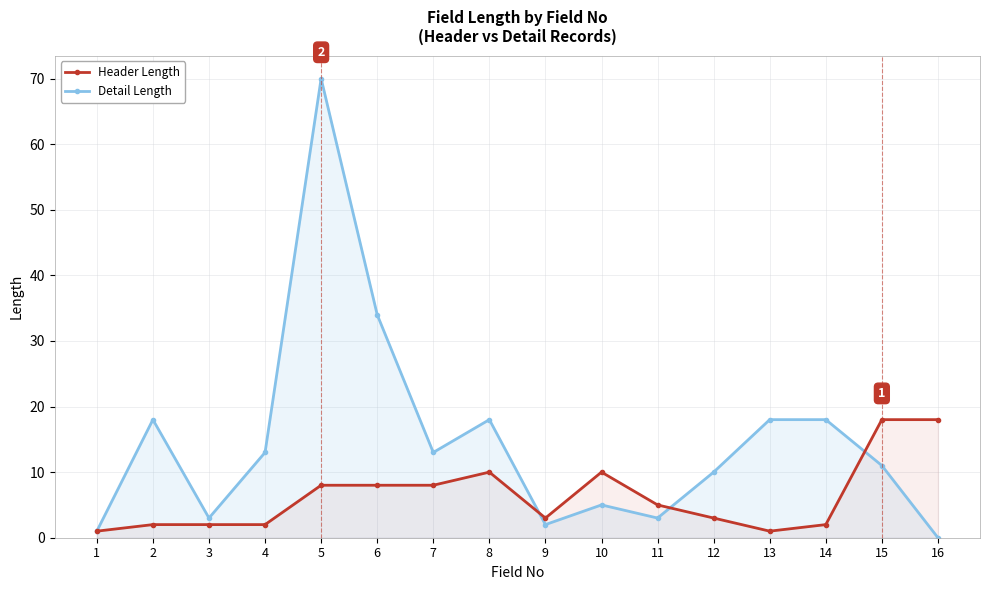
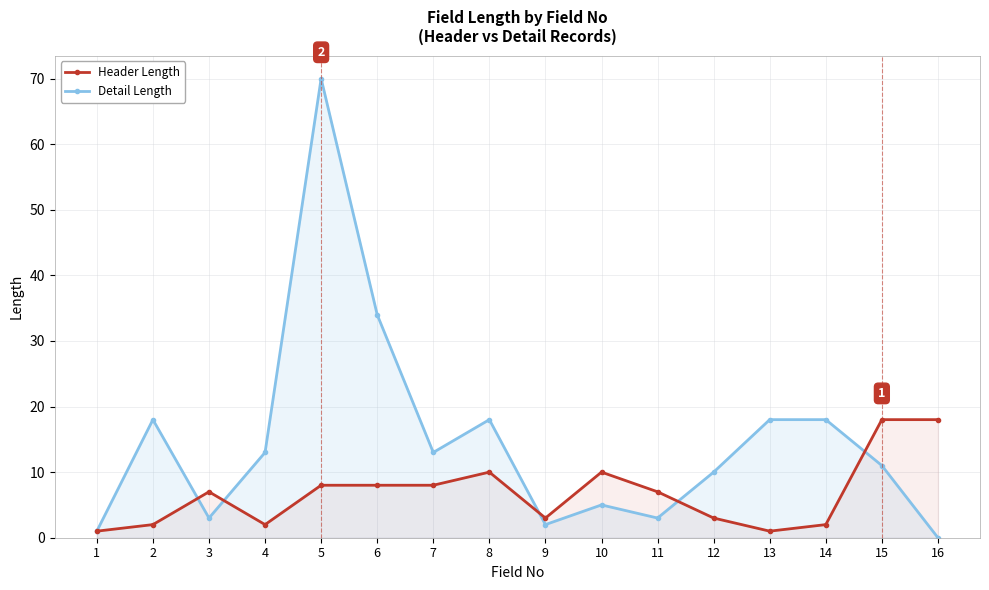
Header Length, 3: 2 -> 7
Header Length, 11: 5 -> 7
